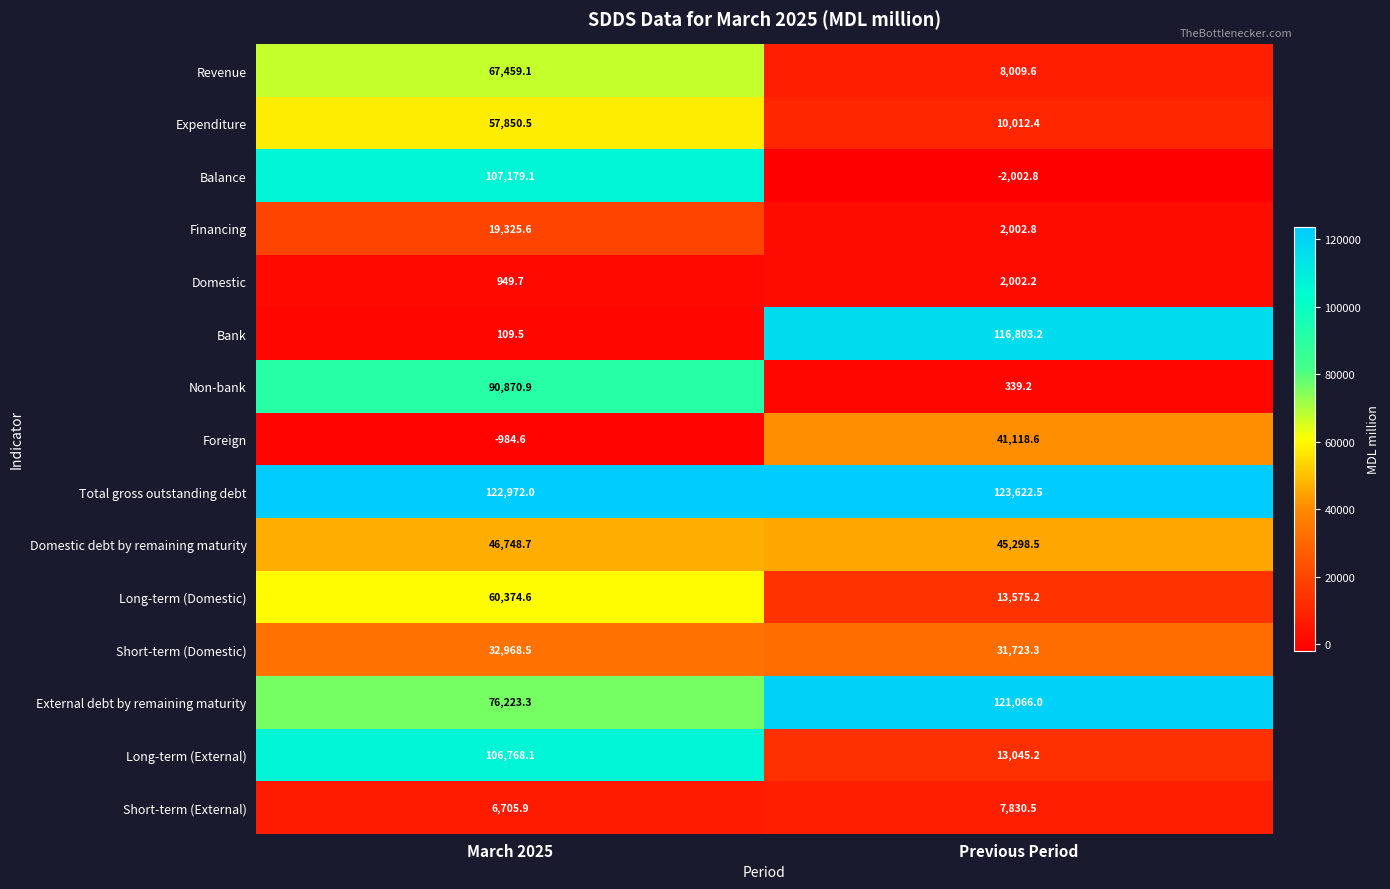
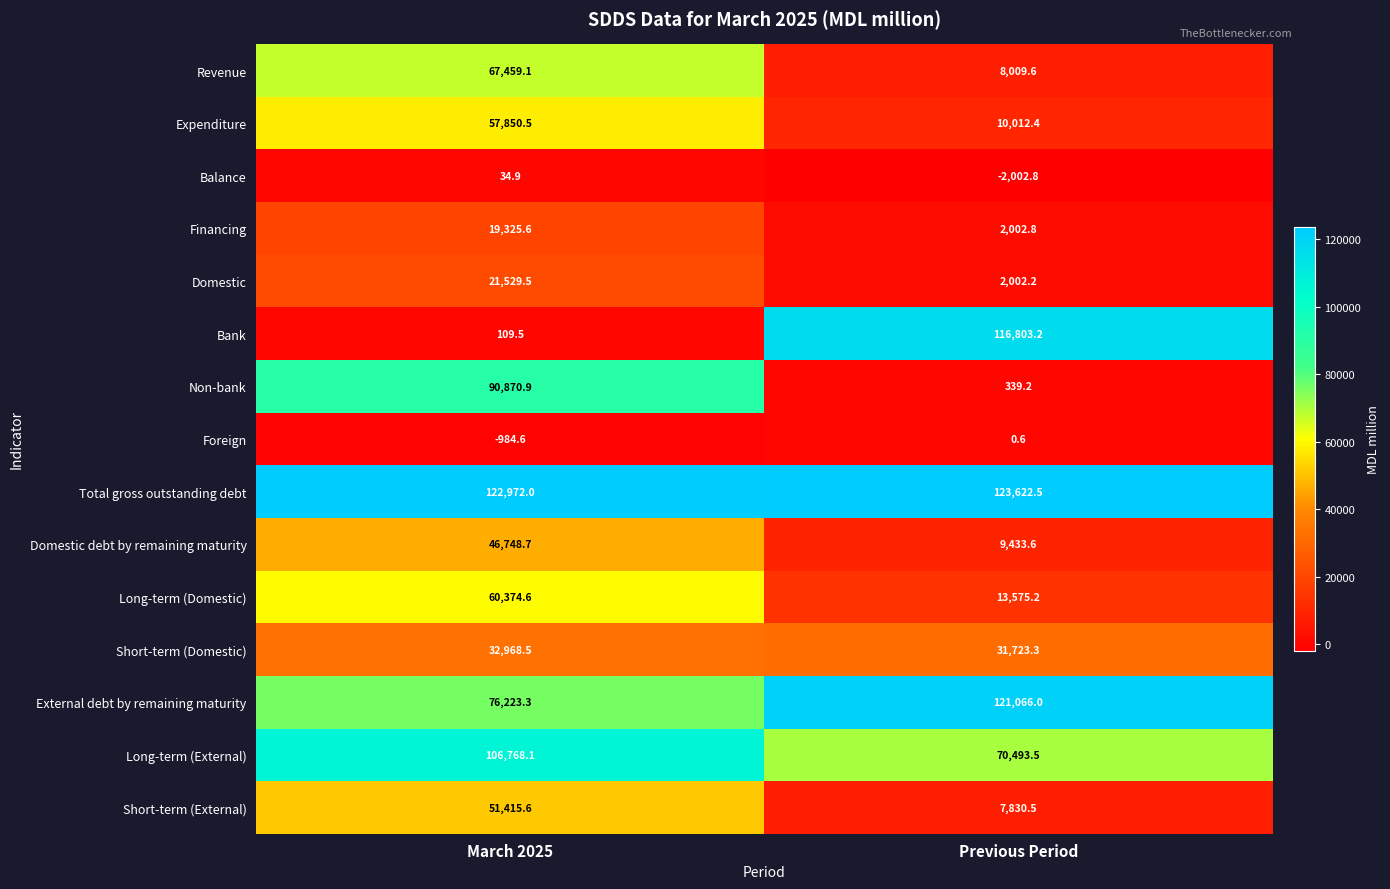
Balance, March 2025: 107,179.1 -> 34.9
Domestic, March 2025: 949.7 -> 21,529.5
Foreign, Previous Period: 41,118.6 -> 0.6
Domestic debt by remaining maturity, Previous Period: 45,298.5 -> 9,433.6
Long-term (External), Previous Period: 13,045.2 -> 70,493.5
Short-term (External), March 2025: 6,705.9 -> 51,415.6
